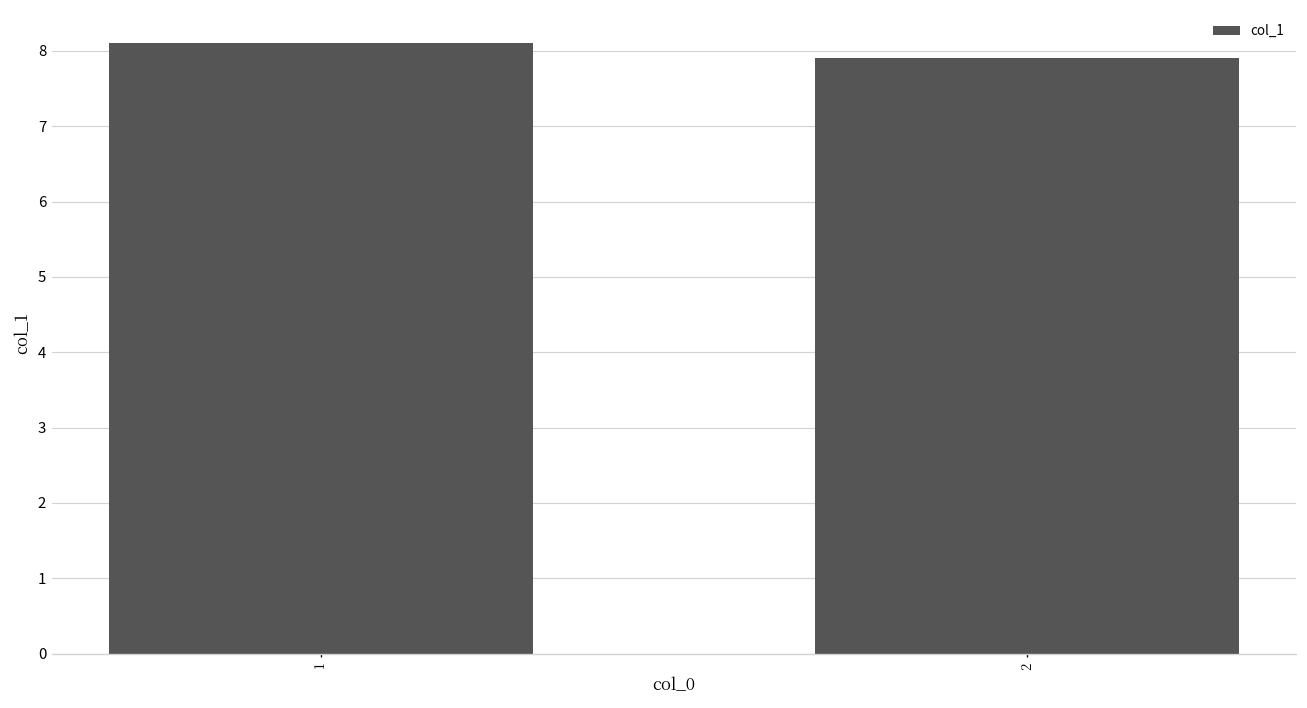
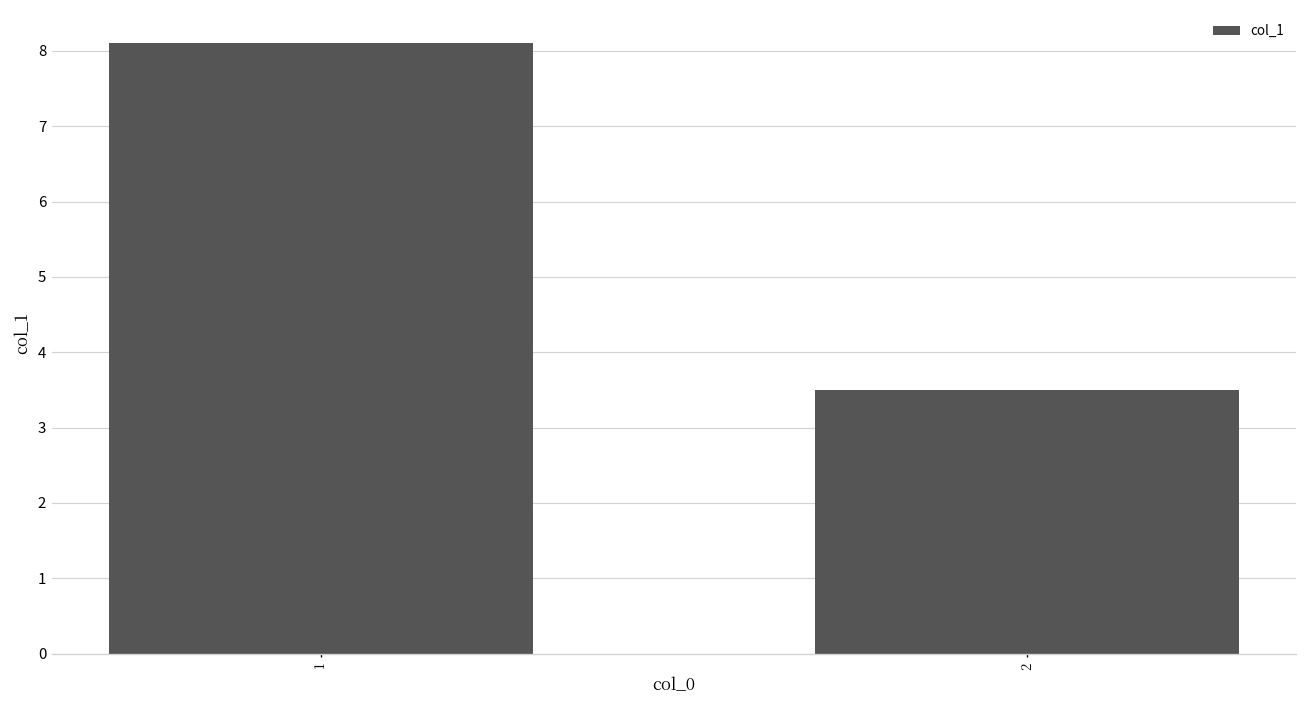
2: 7.9 -> 3.5
